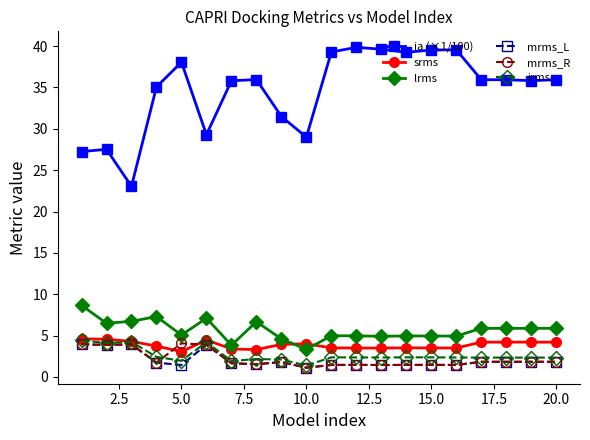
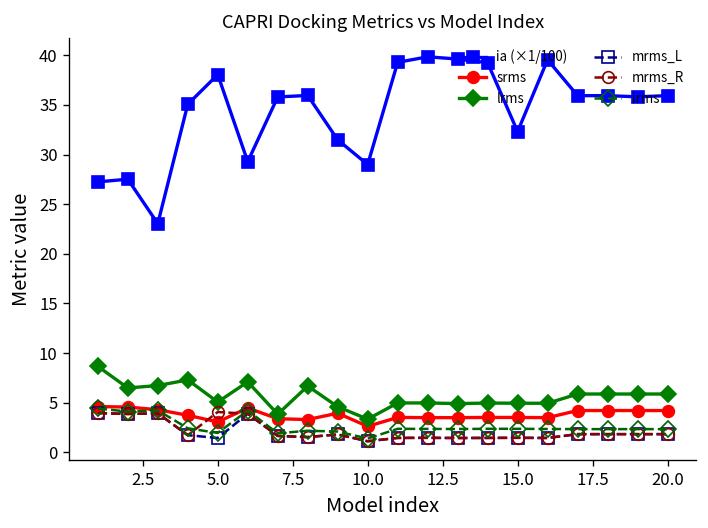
srms, 10.0: 4 -> 3
ia (×1/100), 15.0: 40 -> 32
